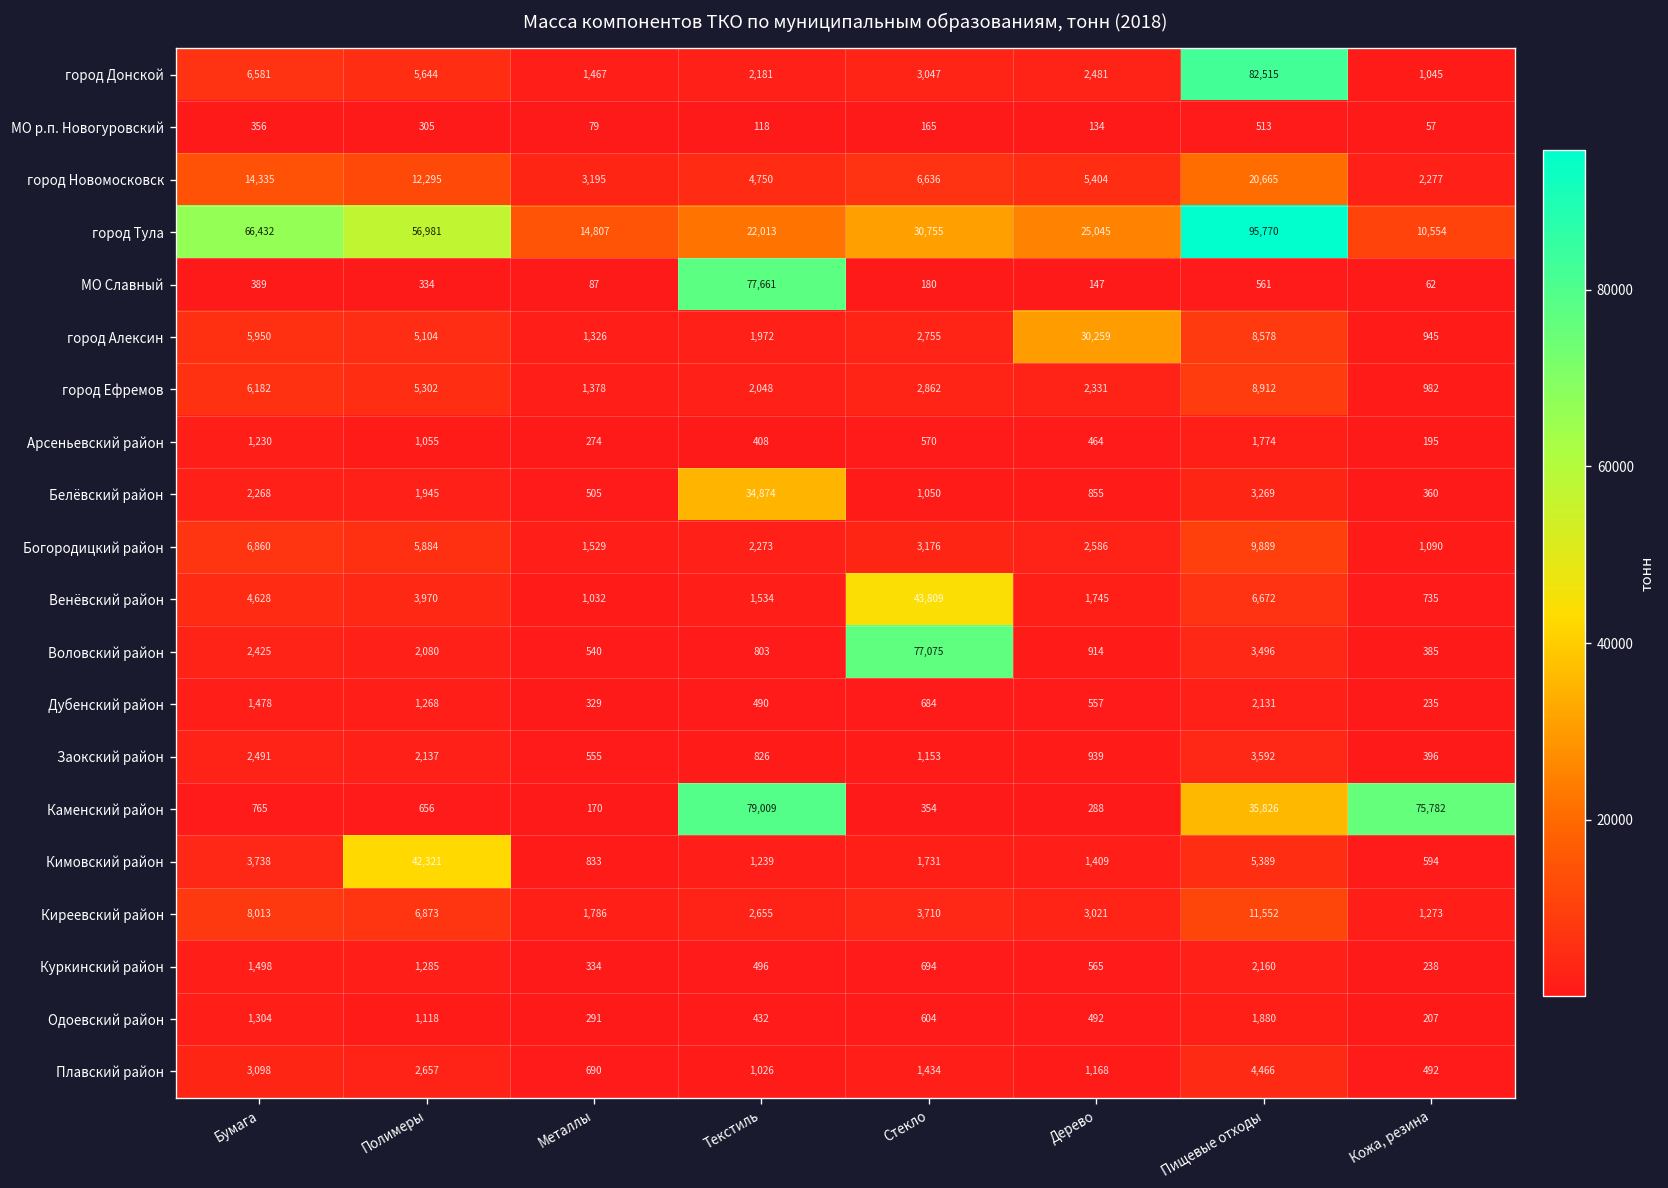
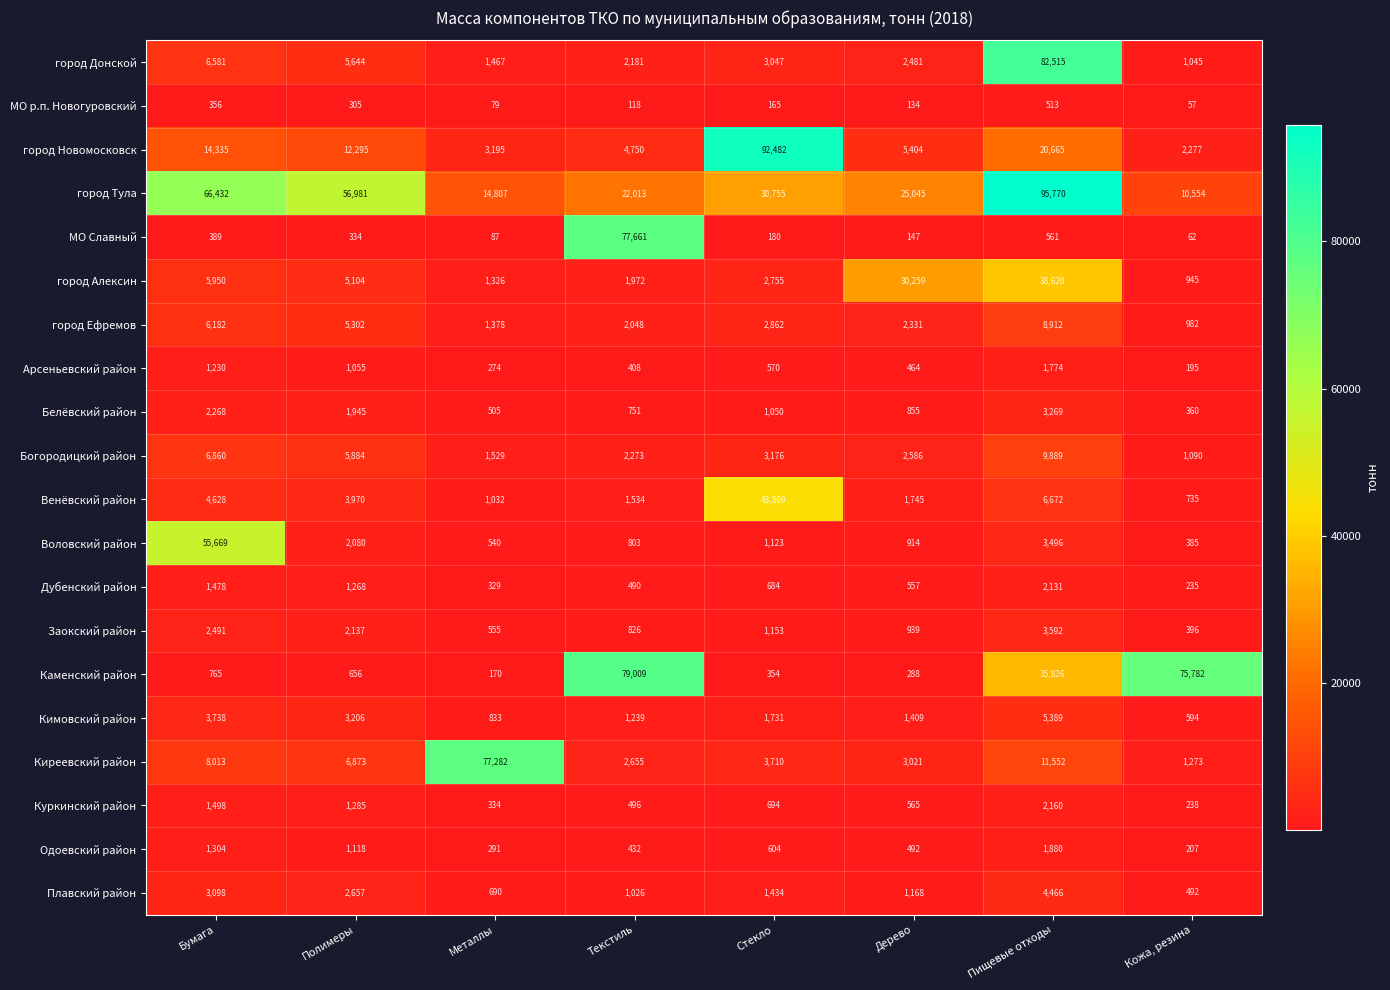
город Новомосковск, Стекло: 6,636 -> 92,482
город Алексин, Пищевые отходы: 8,578 -> 38,620
Белёвский район, Текстиль: 34,874 -> 751
Воловский район, Бумага: 2,425 -> 55,669
Воловский район, Стекло: 77,075 -> 1,123
Кимовский район, Полимеры: 42,321 -> 3,206
Киреевский район, Металлы: 1,786 -> 77,282
